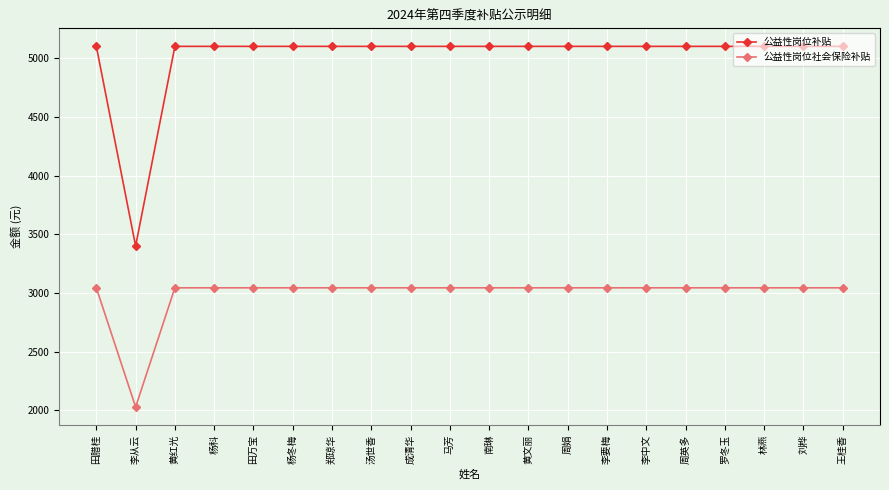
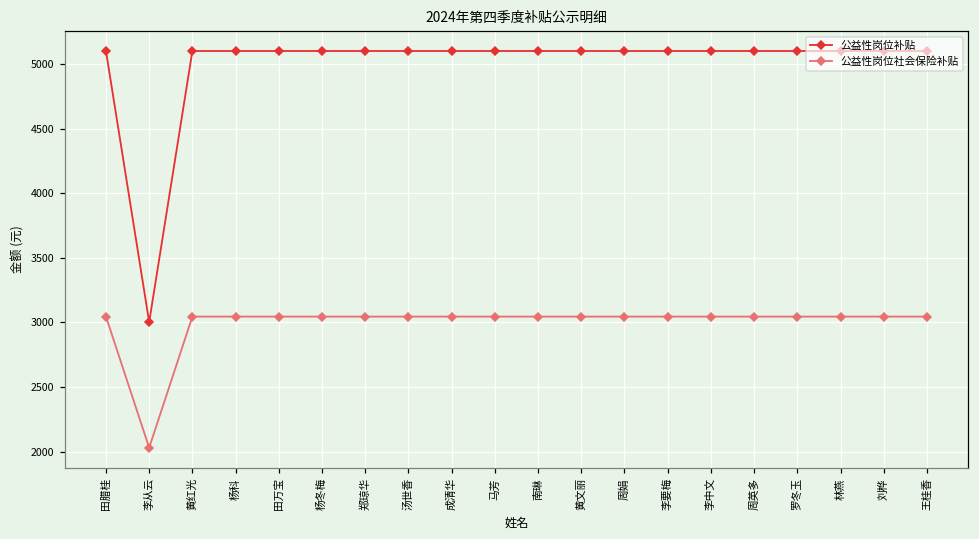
公益性岗位补贴, 李从云: 3400 -> 3000
